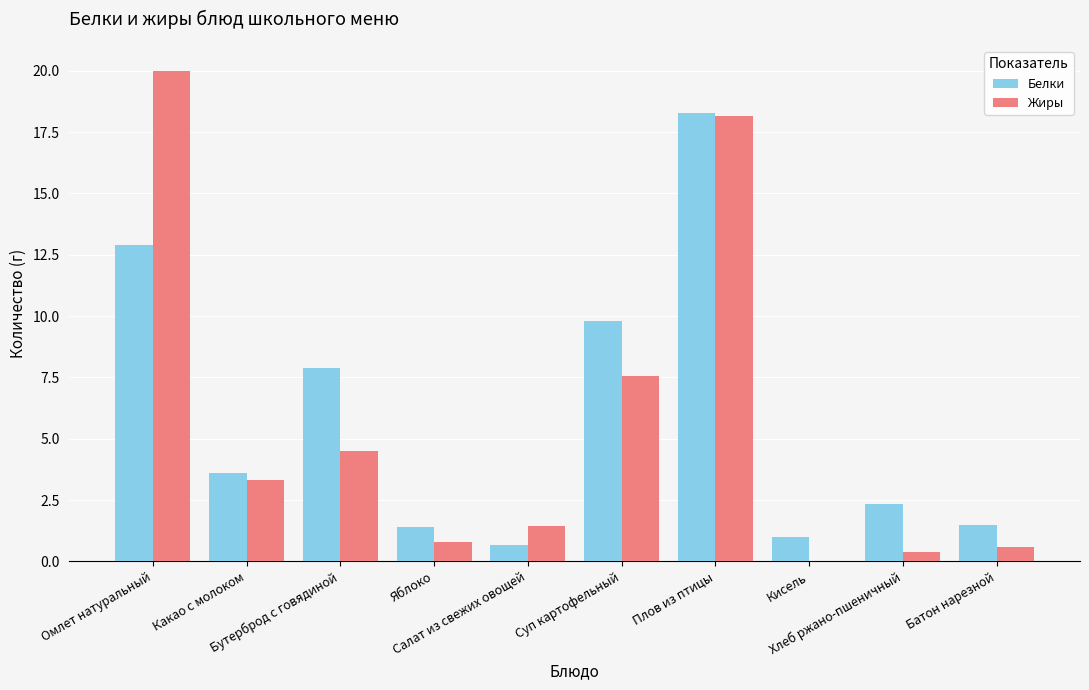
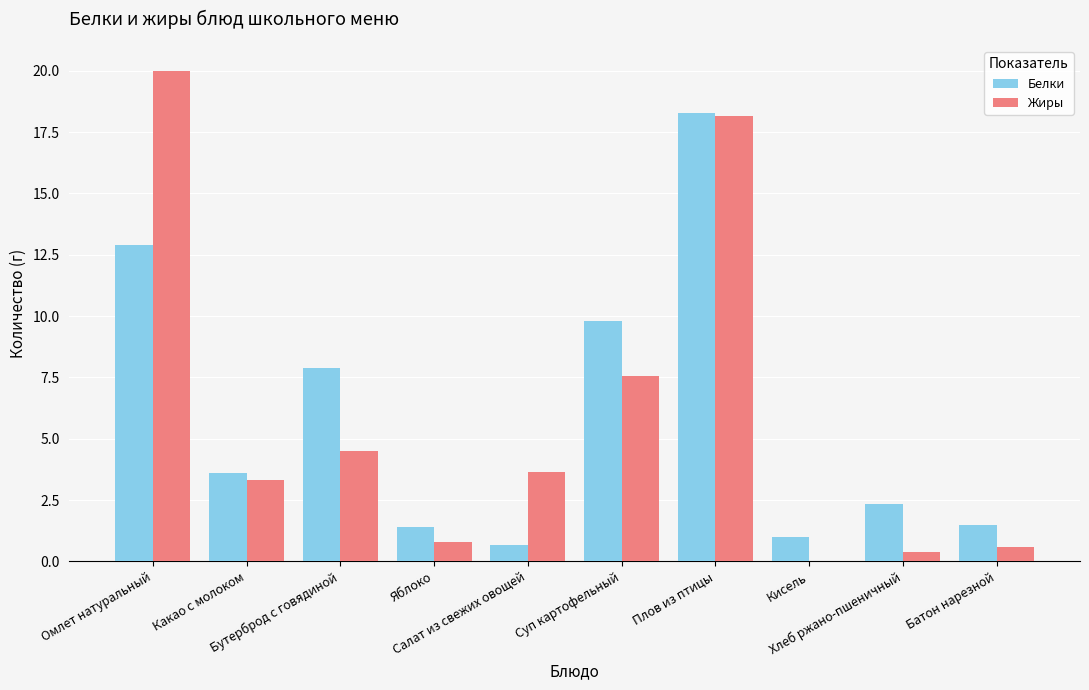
Жиры, Салат из свежих овощей: 1.5 -> 3.7
